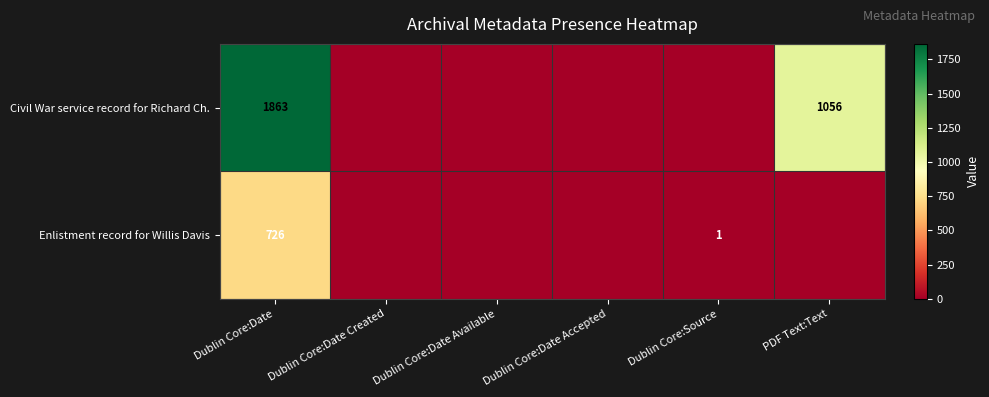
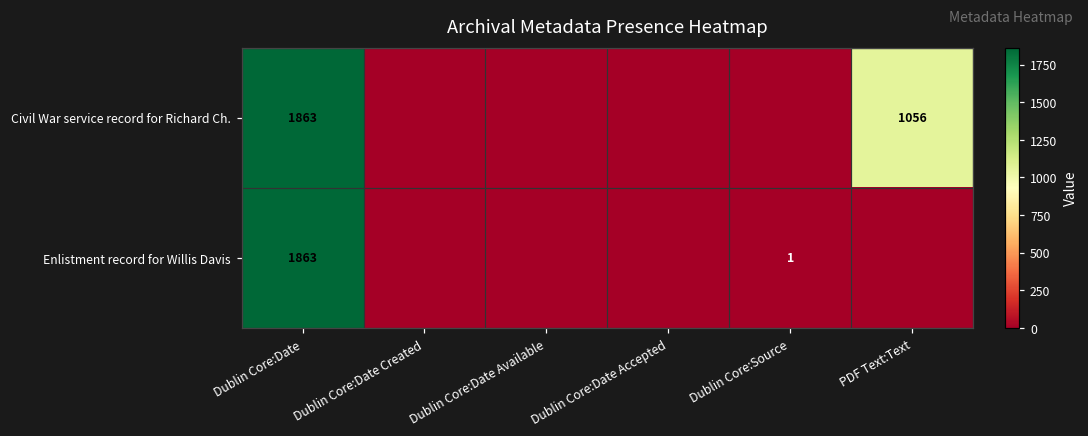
Enlistment record for Willis Davis, Dublin Core:Date: 726 -> 1863
